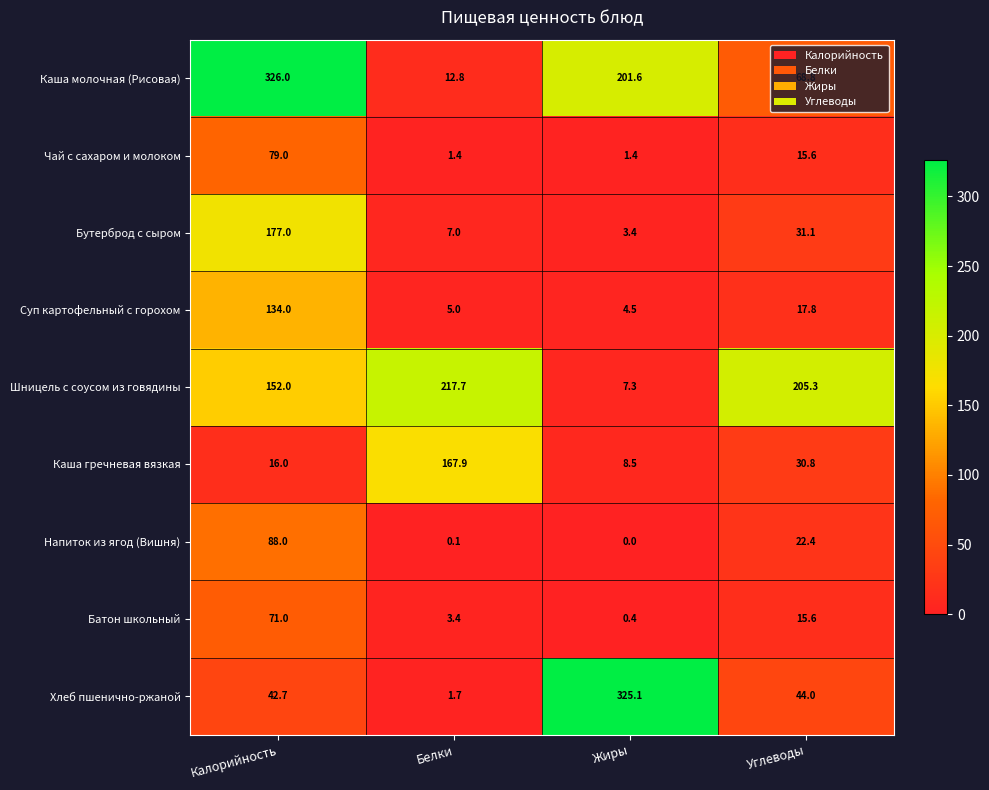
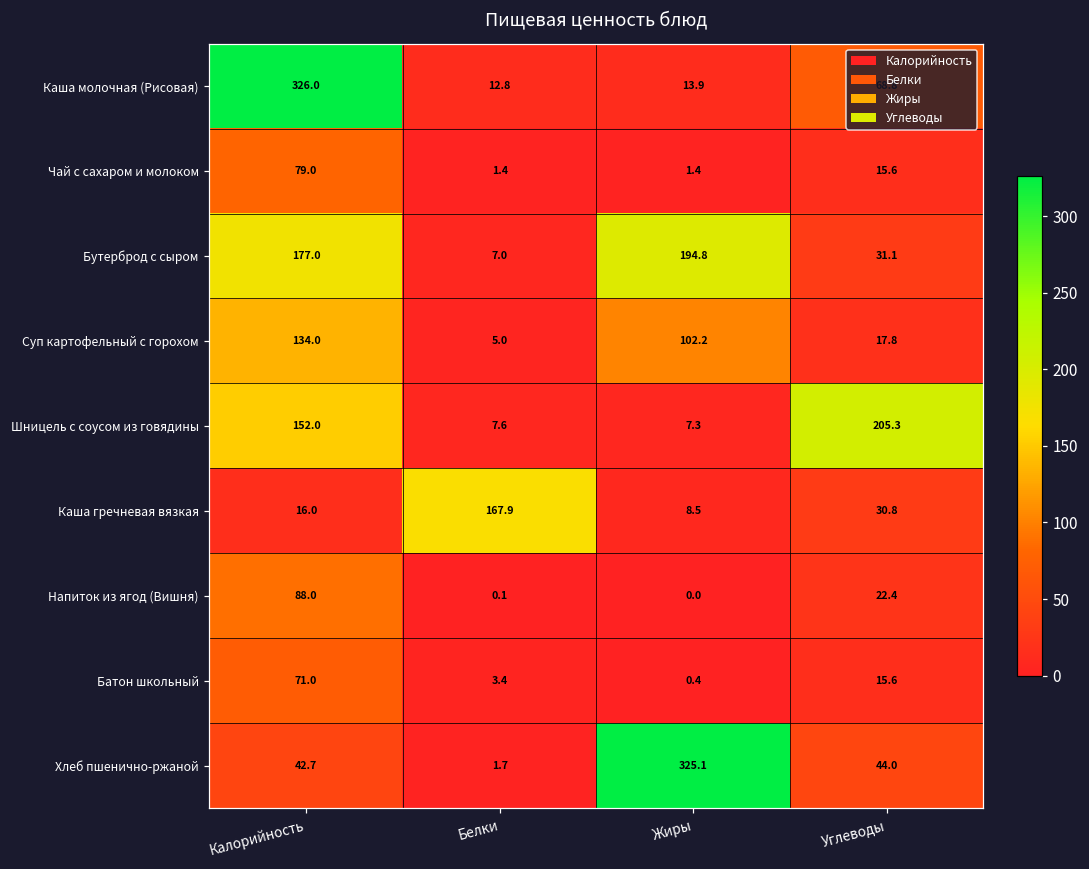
Каша молочная (Рисовая), Жиры: 201.6 -> 13.9
Бутерброд с сыром, Жиры: 3.4 -> 194.8
Суп картофельный с горохом, Жиры: 4.5 -> 102.2
Шницель с соусом из говядины, Белки: 217.7 -> 7.6
